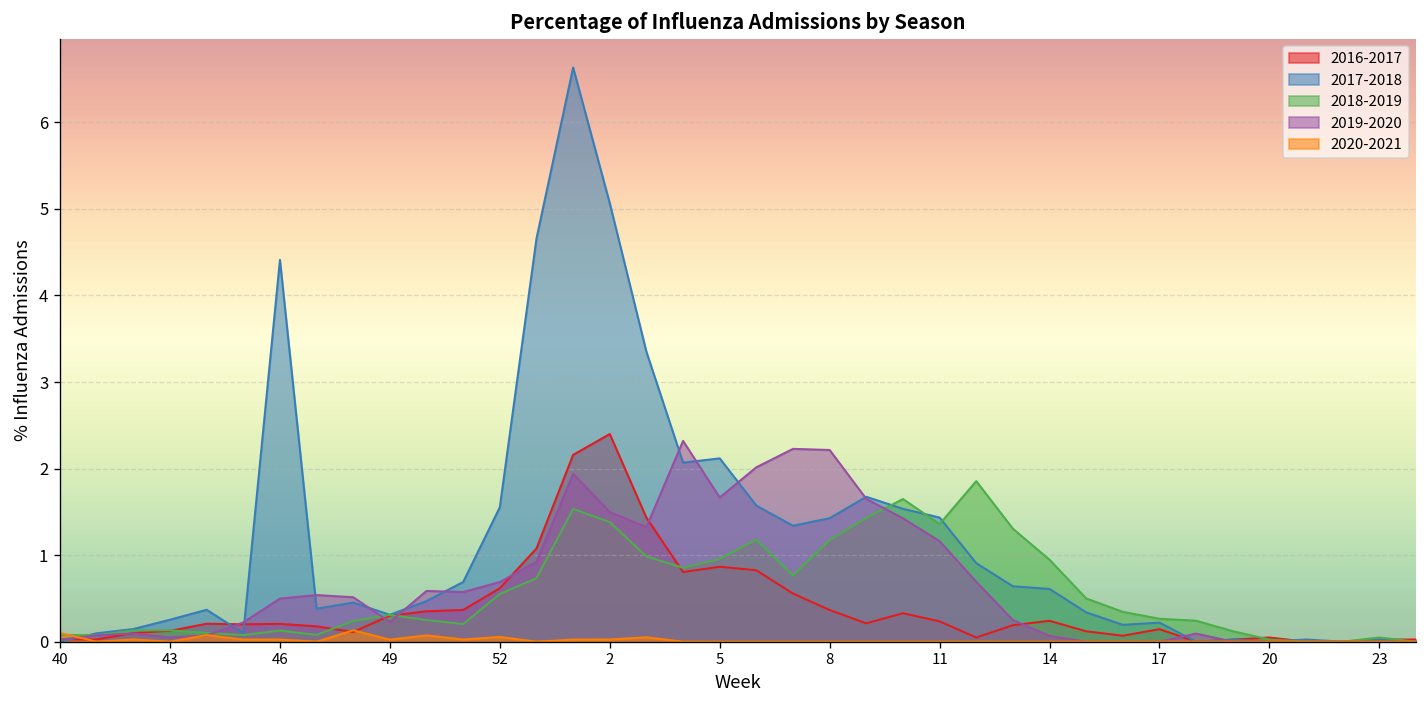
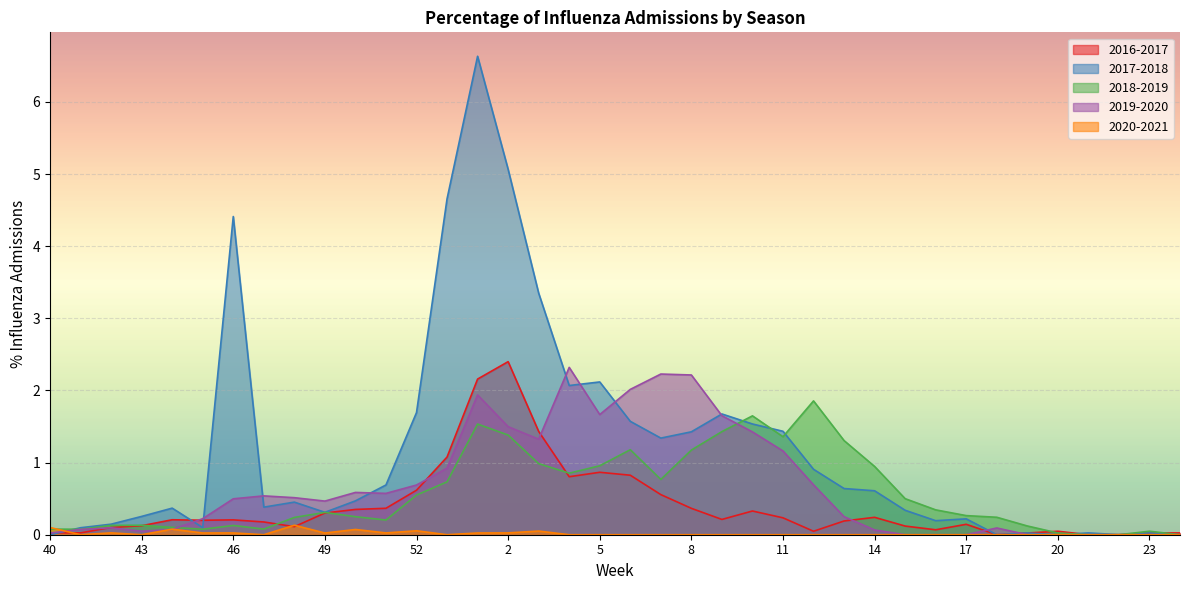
2019-2020, 49: 0.2 -> 0.5
2017-2018, 52: 1.6 -> 1.7
